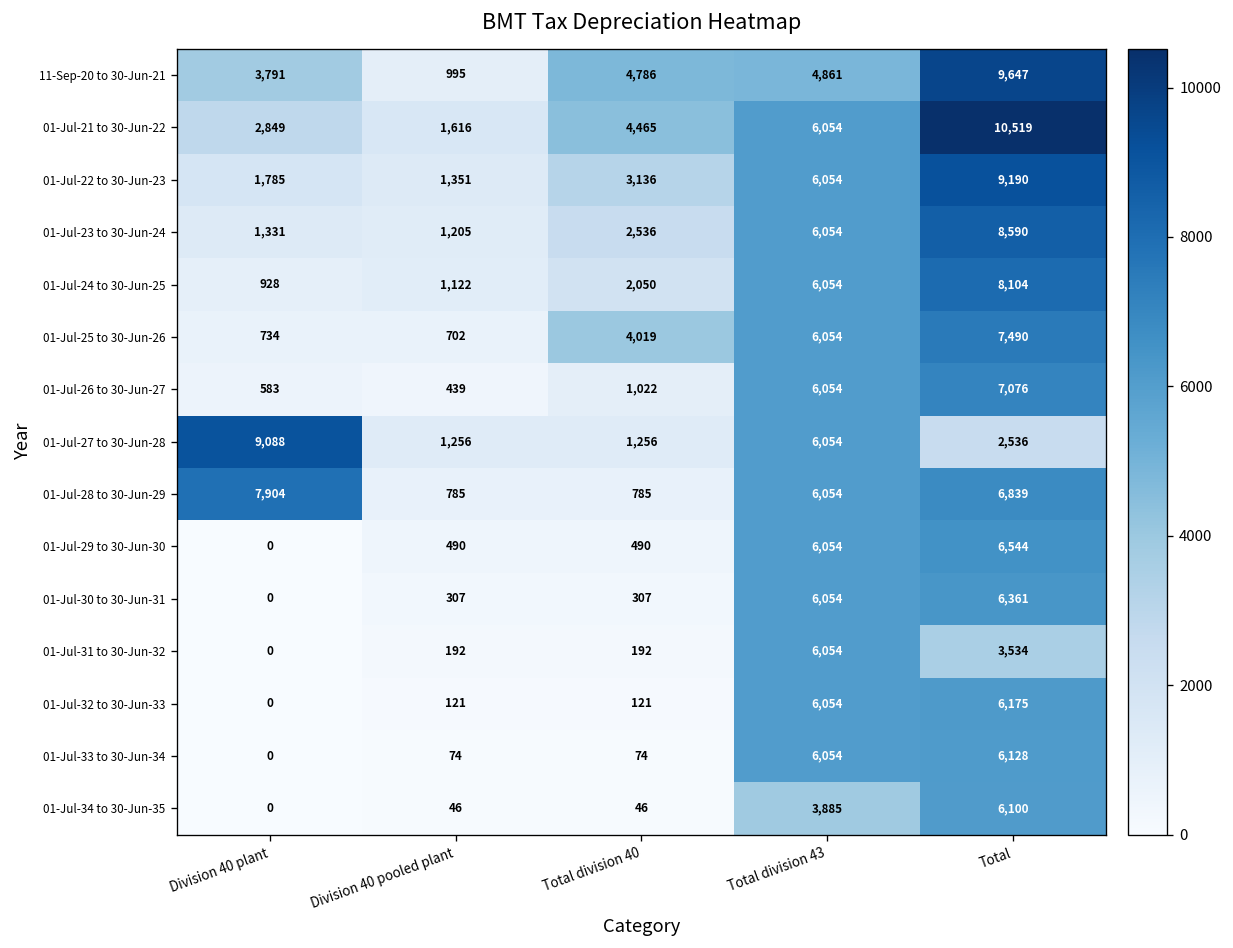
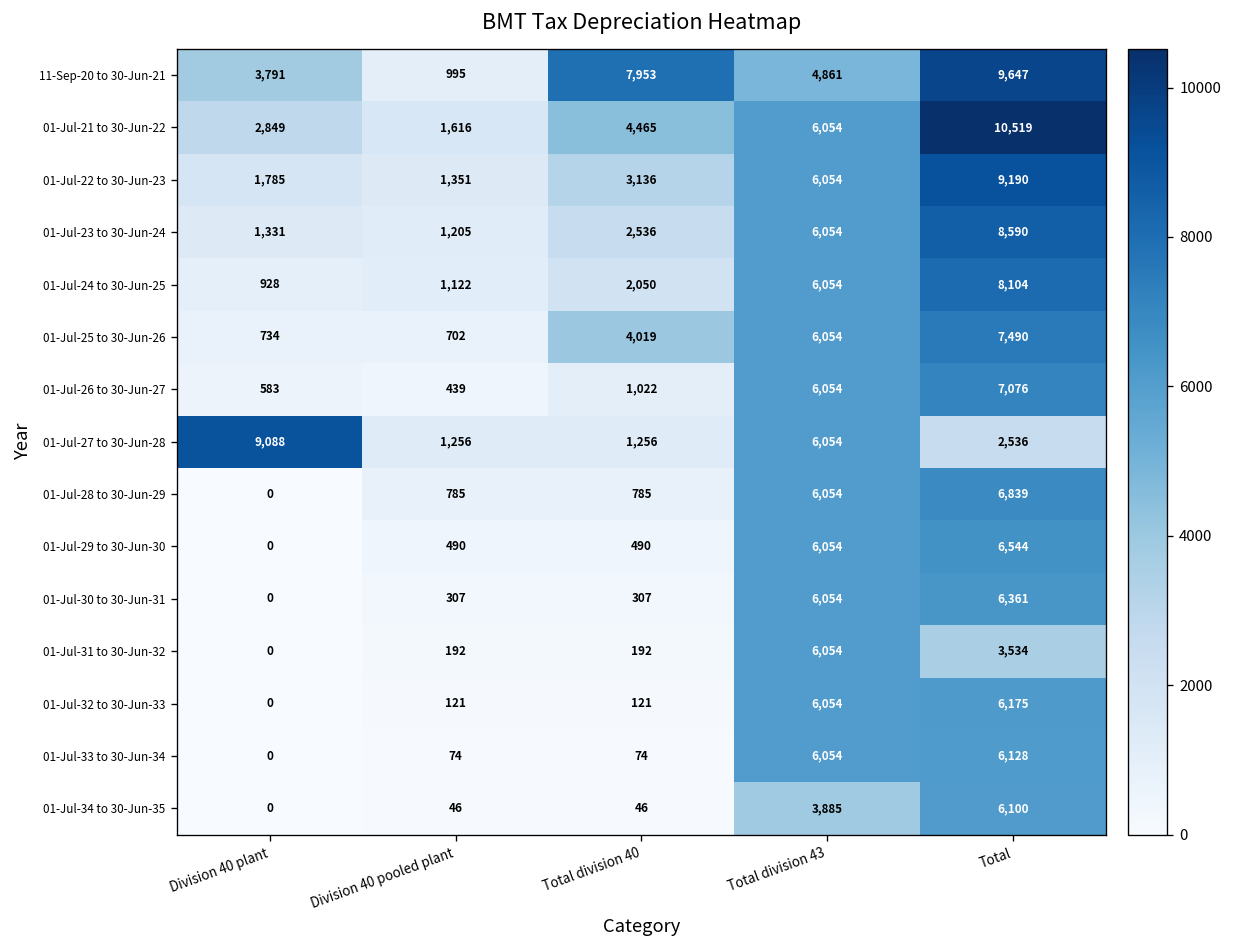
11-Sep-20 to 30-Jun-21, Total division 40: 4,786 -> 7,953
01-Jul-28 to 30-Jun-29, Division 40 plant: 7,904 -> 0
